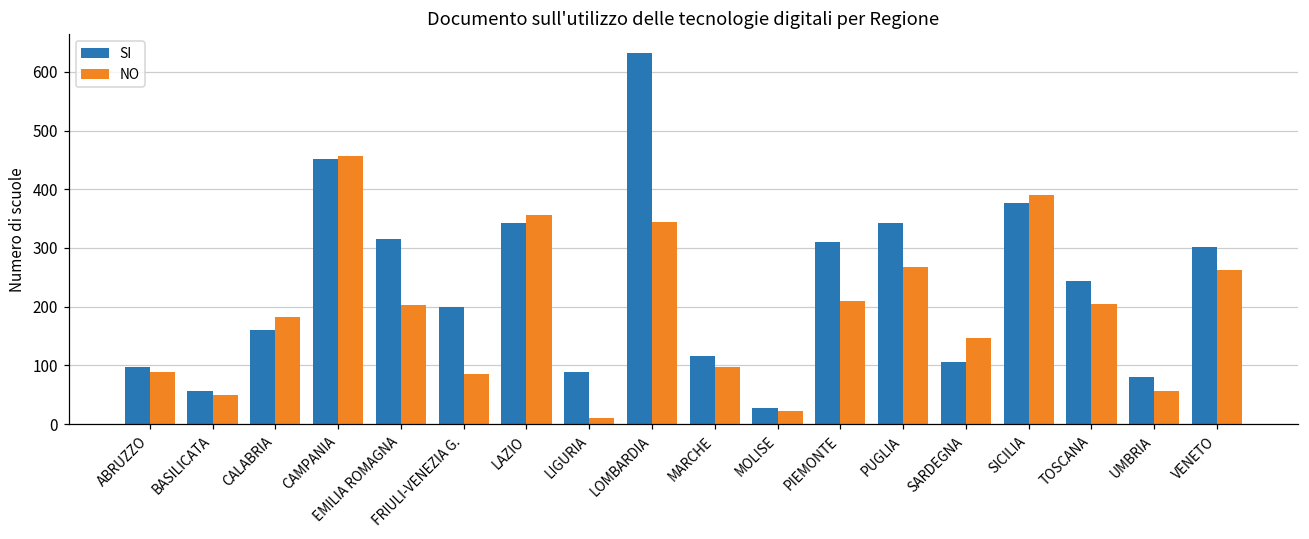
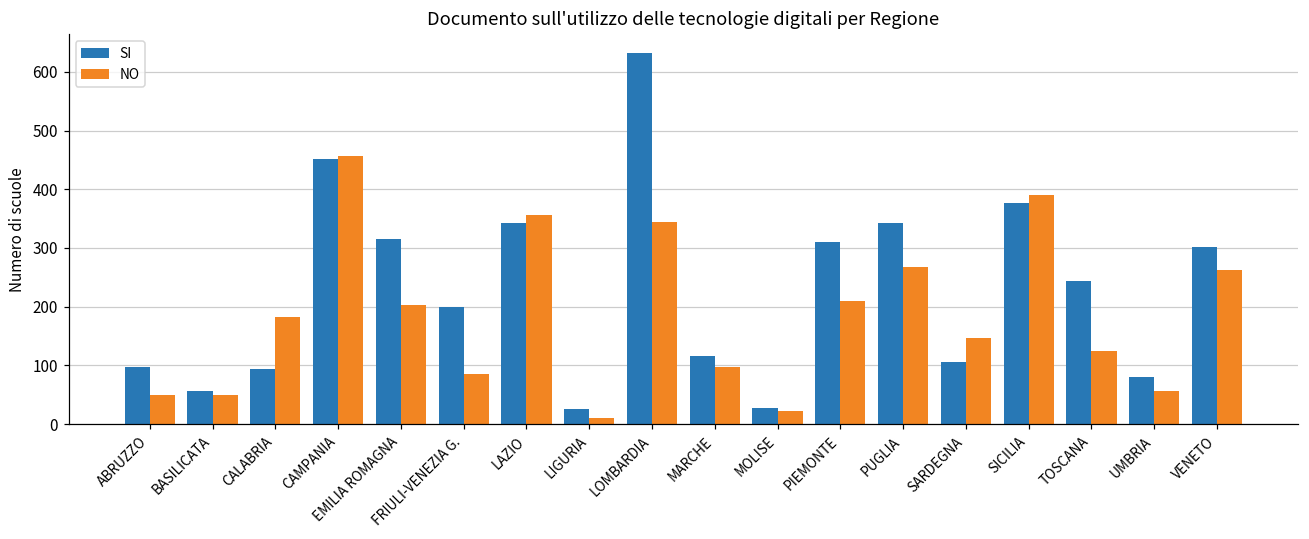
NO, ABRUZZO: 90 -> 50
SI, CALABRIA: 160 -> 90
SI, LIGURIA: 90 -> 30
NO, TOSCANA: 200 -> 130
